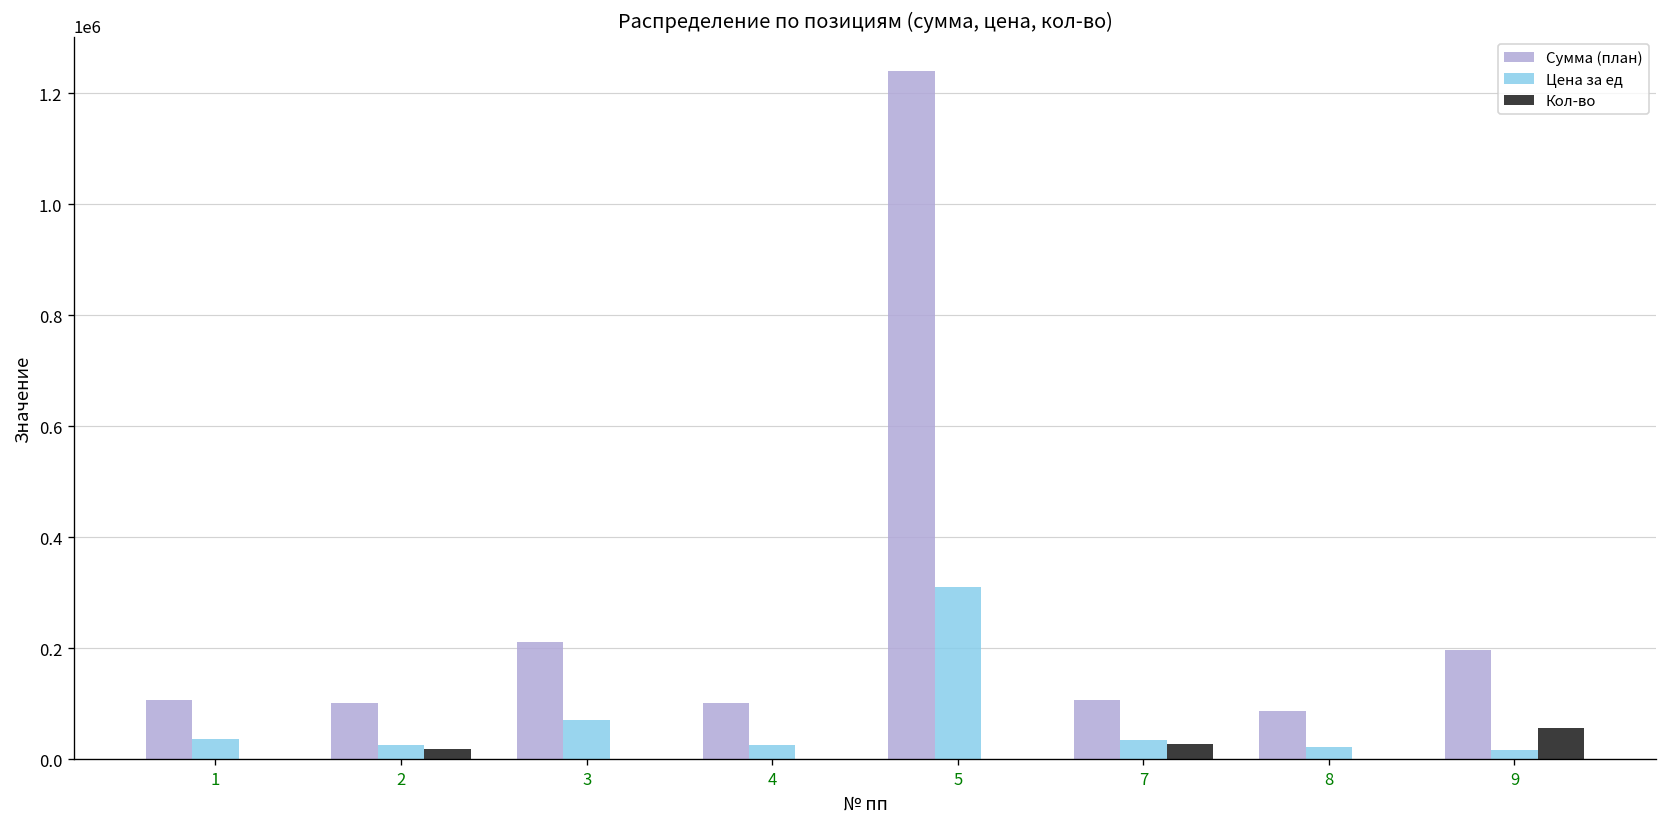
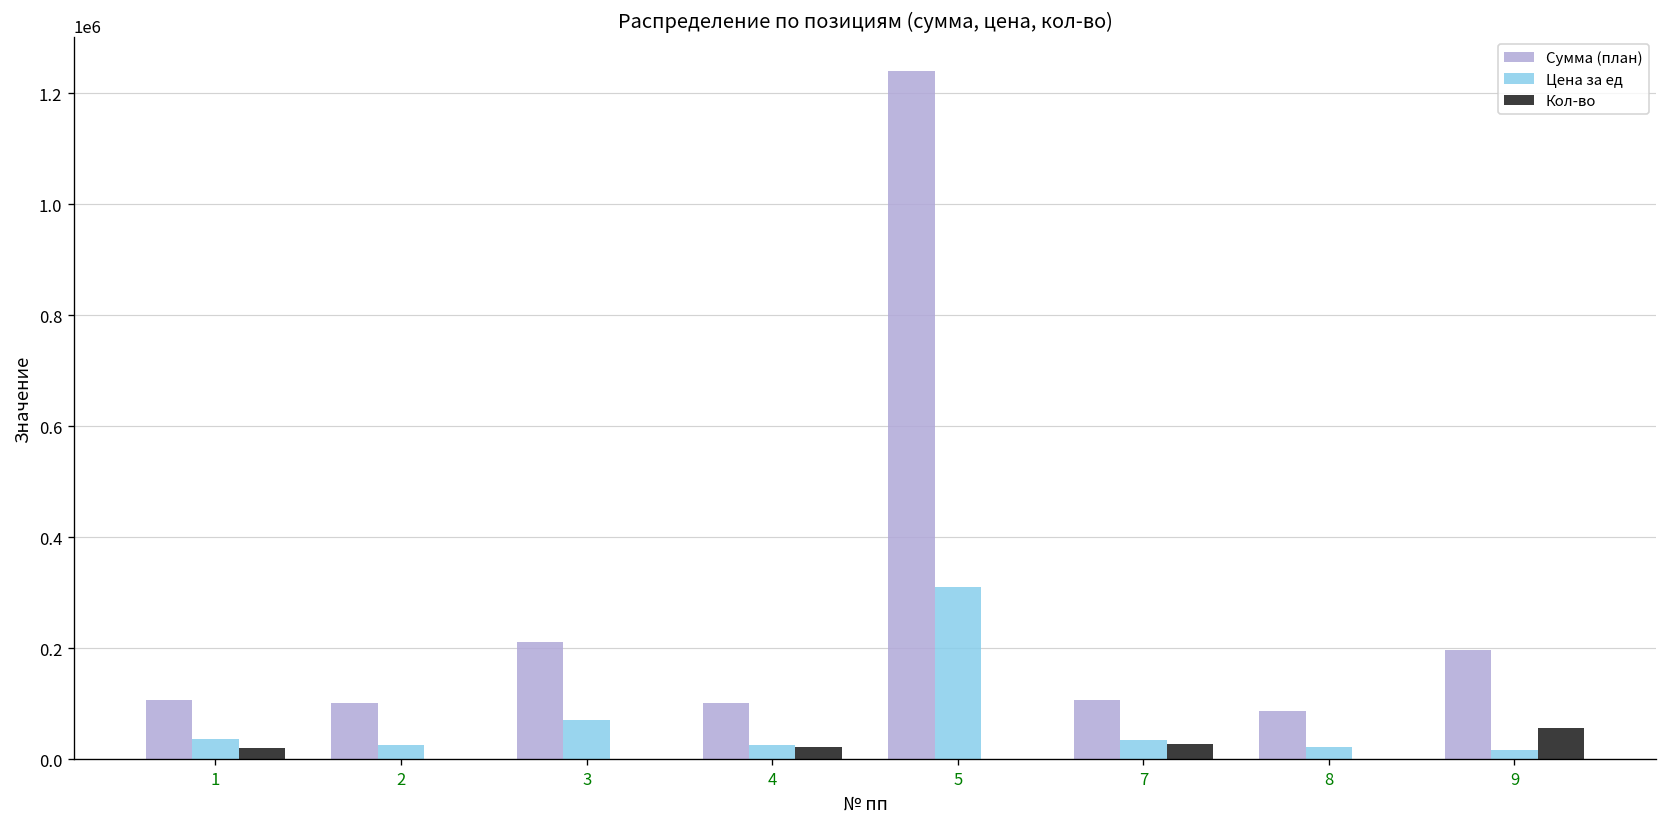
Кол-во, 1: 0 -> 20000
Кол-во, 2: 20000 -> 0
Кол-во, 4: 0 -> 20000
